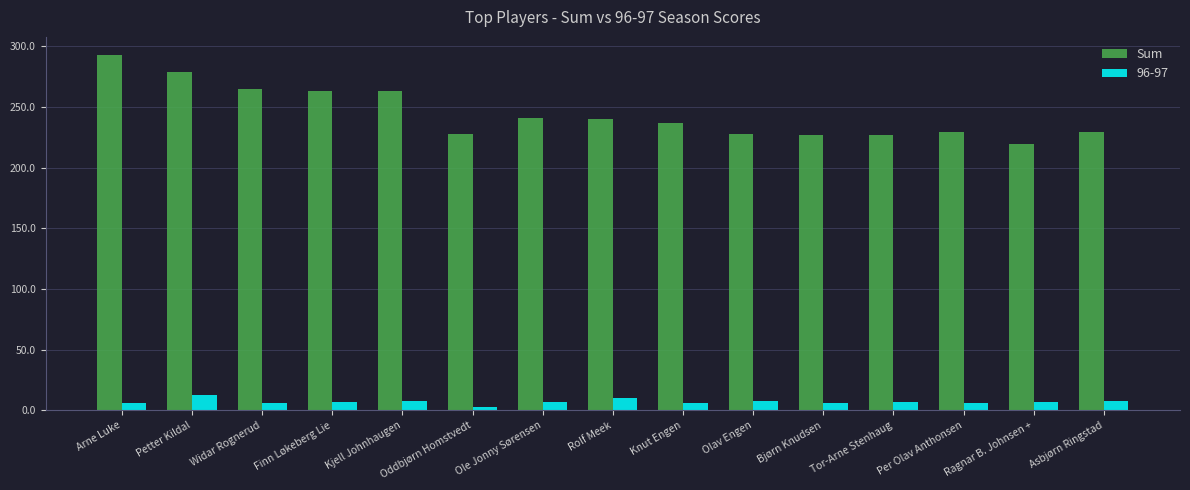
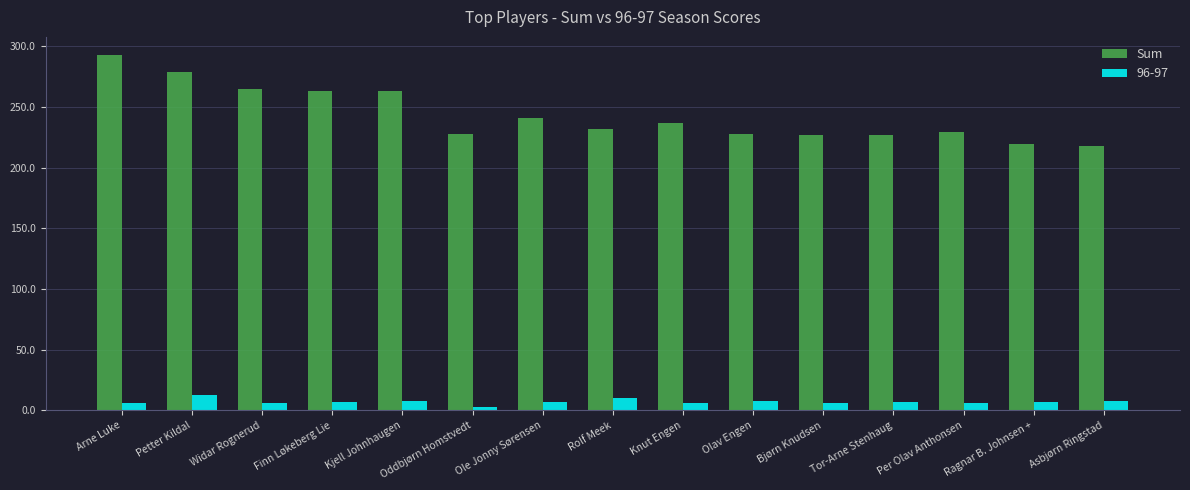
Sum, Rolf Meek: 240 -> 232
Sum, Asbjørn Ringstad: 229 -> 218
